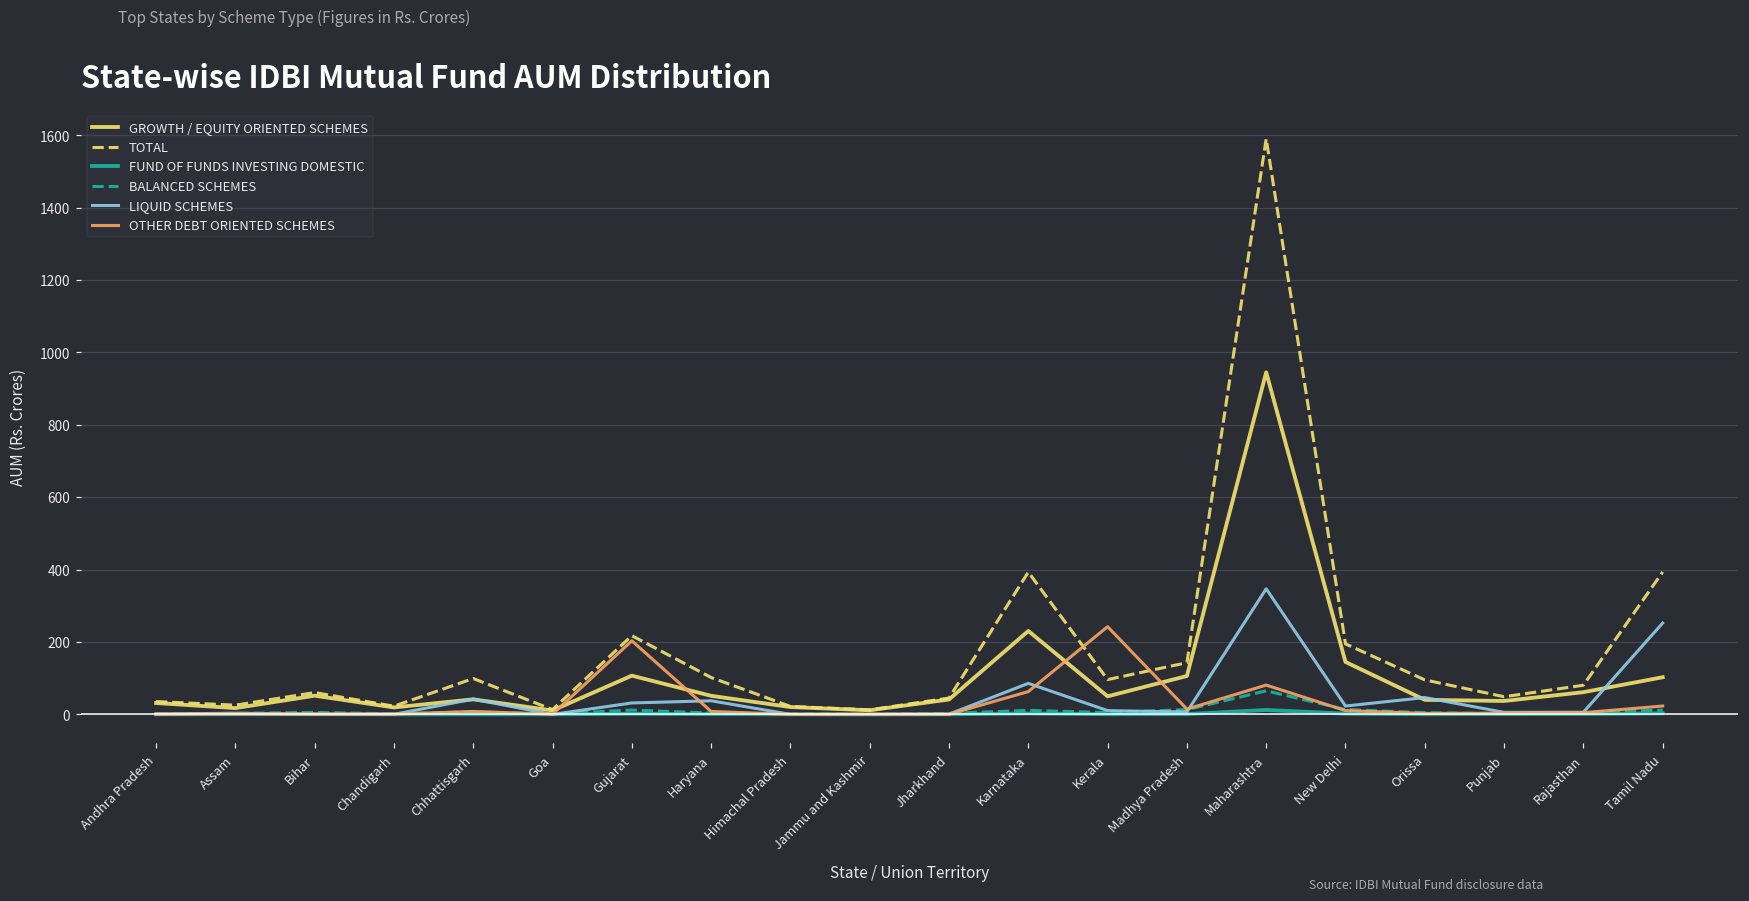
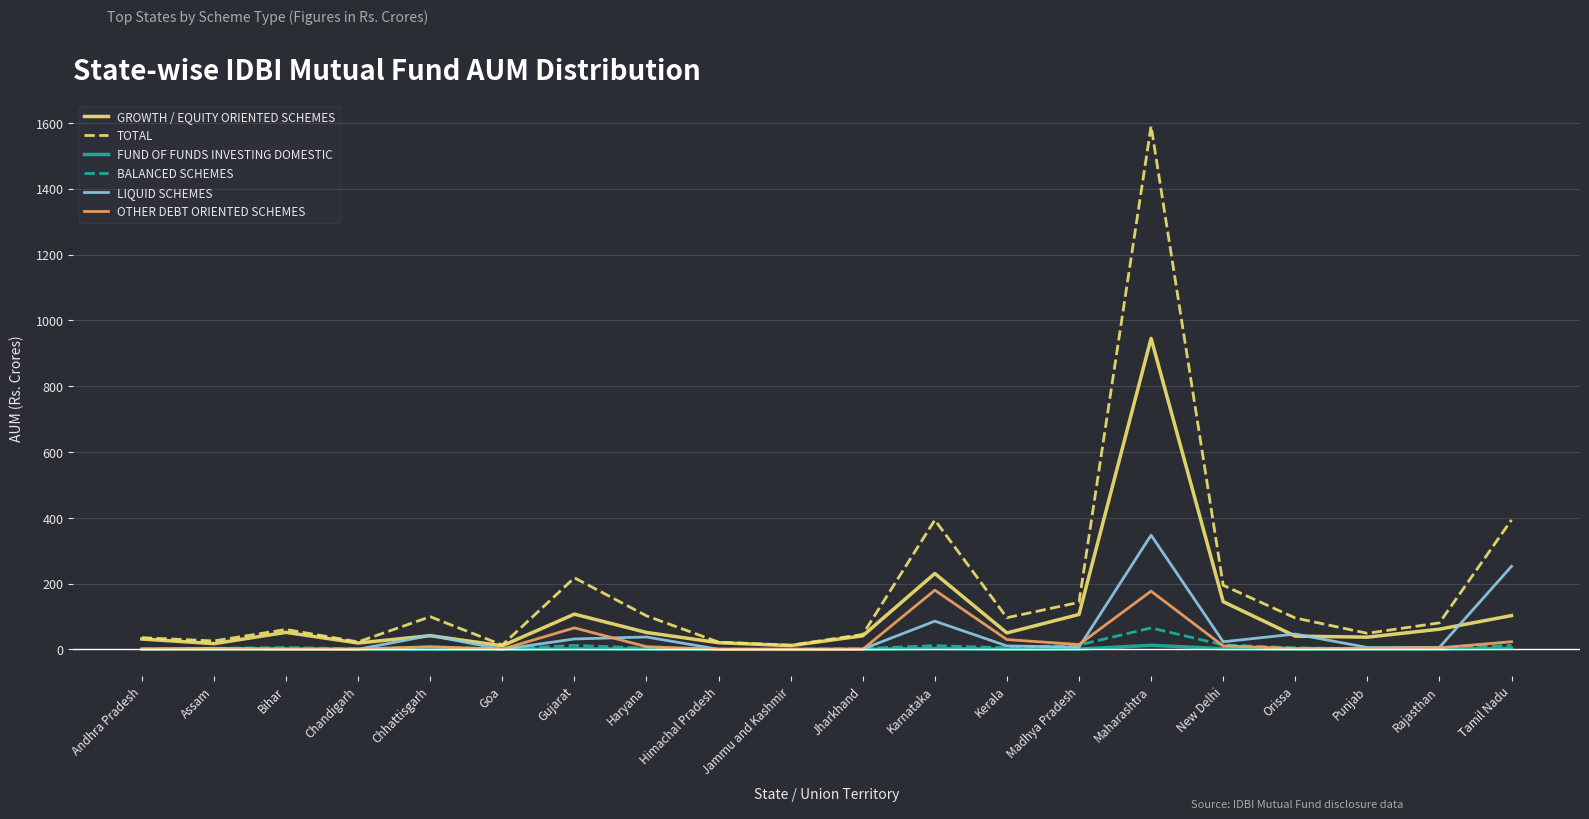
OTHER DEBT ORIENTED SCHEMES, Gujarat: 200 -> 70
OTHER DEBT ORIENTED SCHEMES, Karnataka: 60 -> 180
OTHER DEBT ORIENTED SCHEMES, Kerala: 240 -> 30
OTHER DEBT ORIENTED SCHEMES, Maharashtra: 80 -> 180
